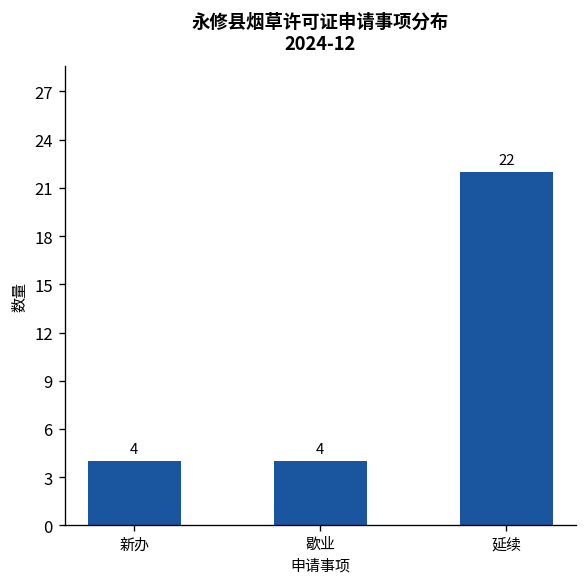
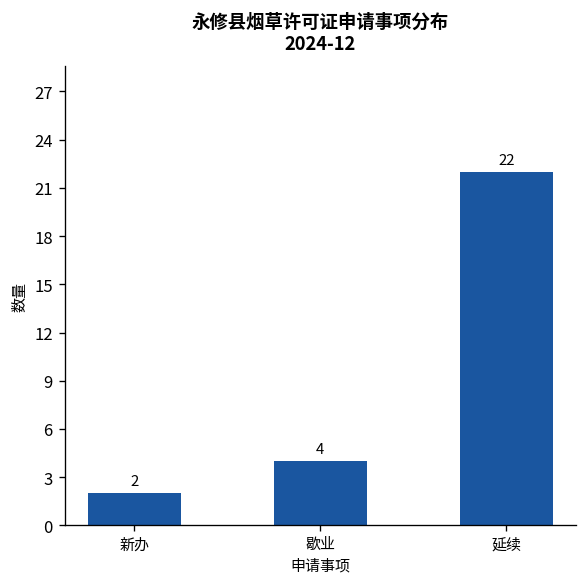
新办: 4 -> 2
